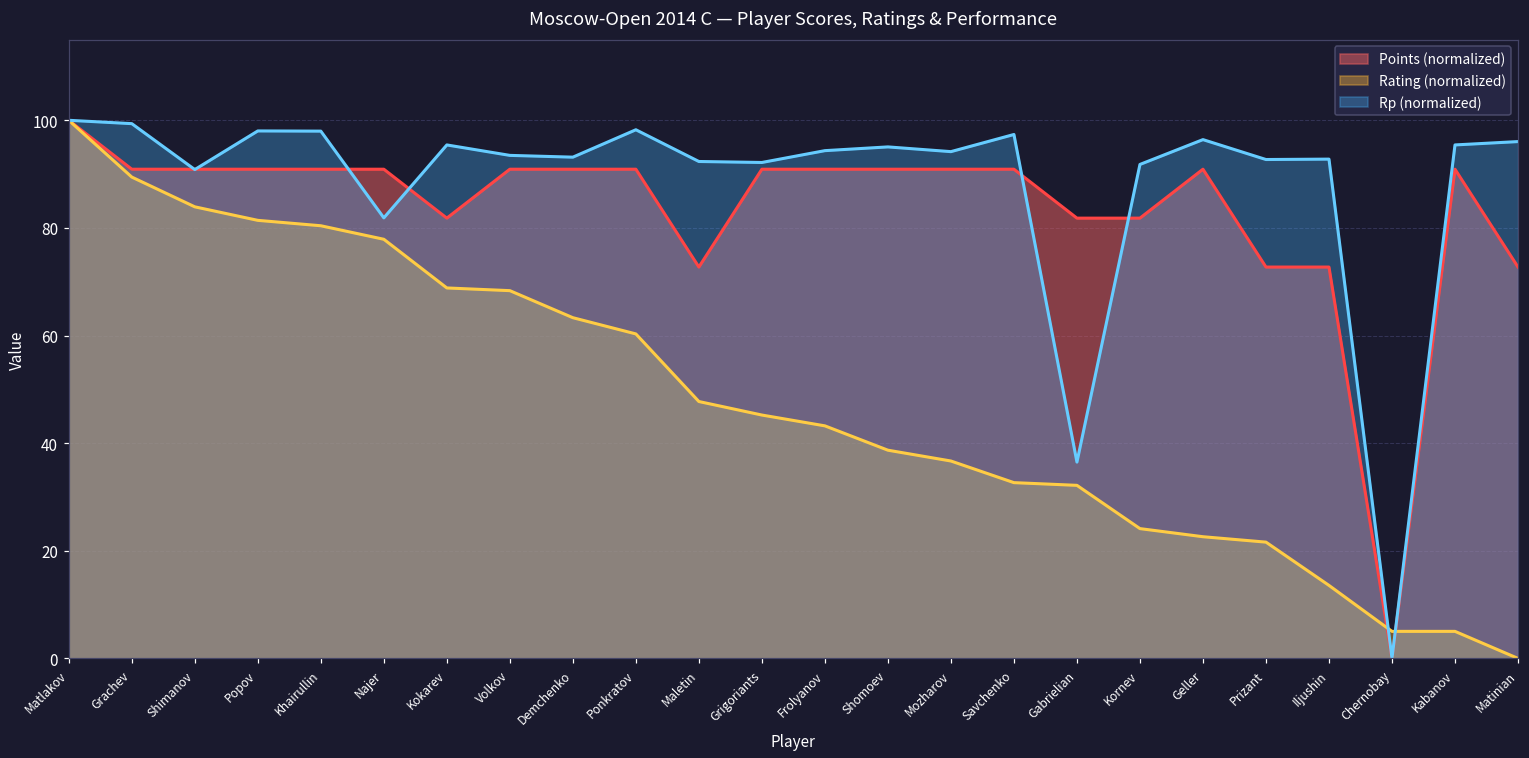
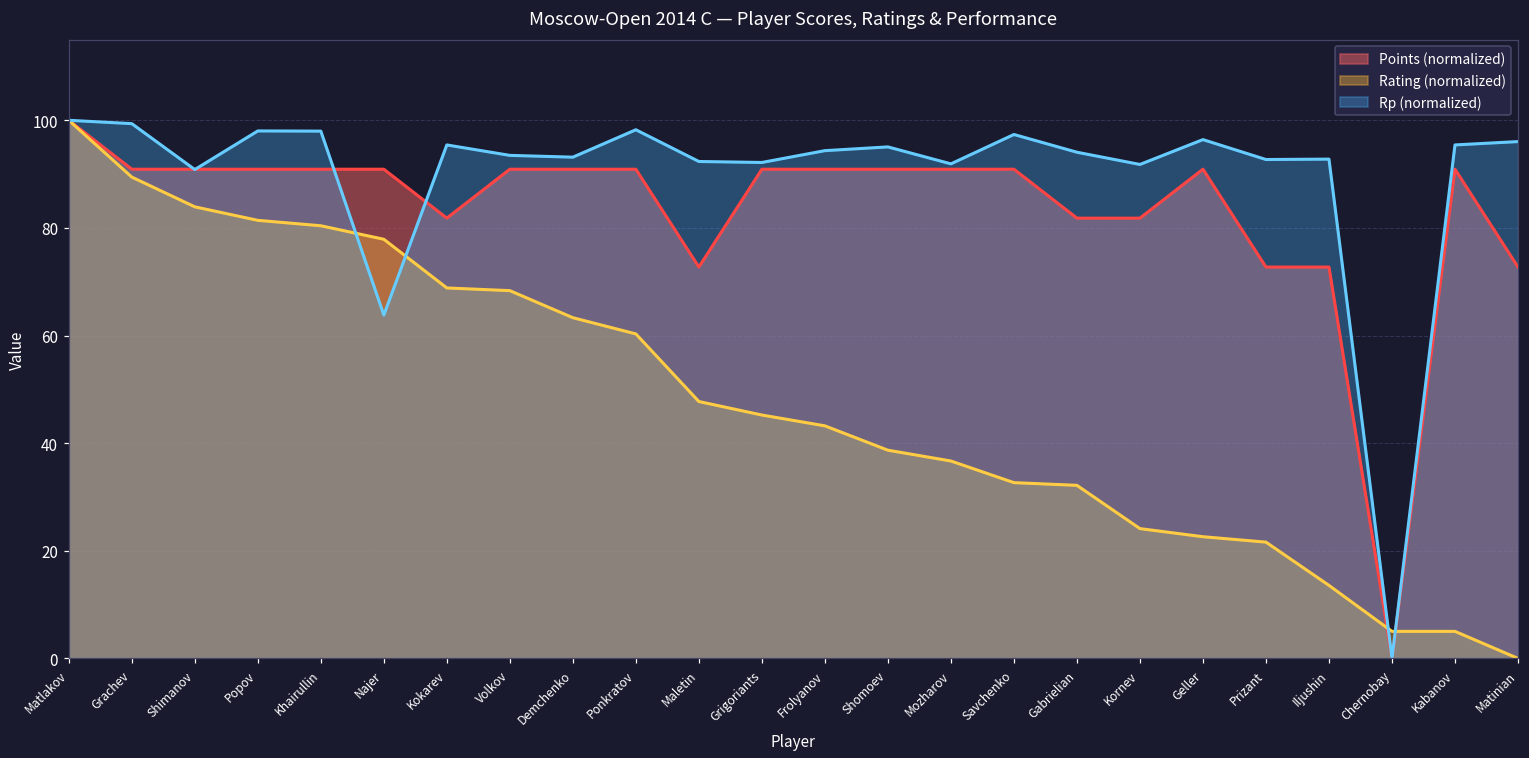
Rp (normalized), Najer: 82 -> 64
Rp (normalized), Mozharov: 94 -> 92
Rp (normalized), Gabrielian: 36 -> 94
